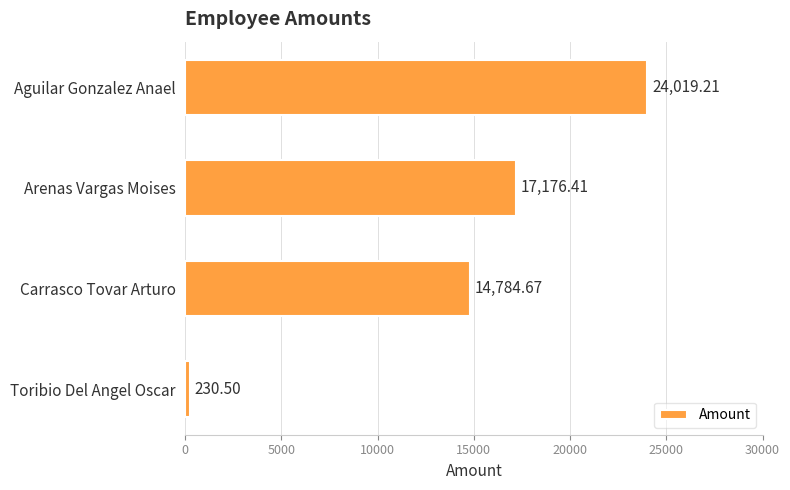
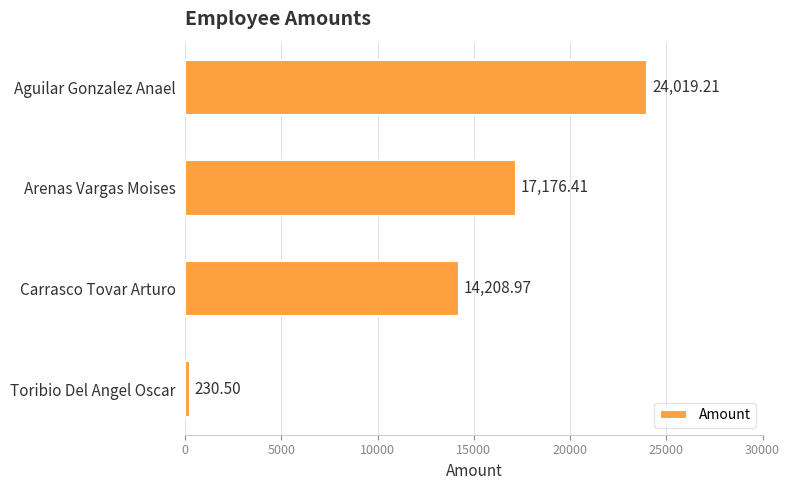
Carrasco Tovar Arturo: 14,784.67 -> 14,208.97
